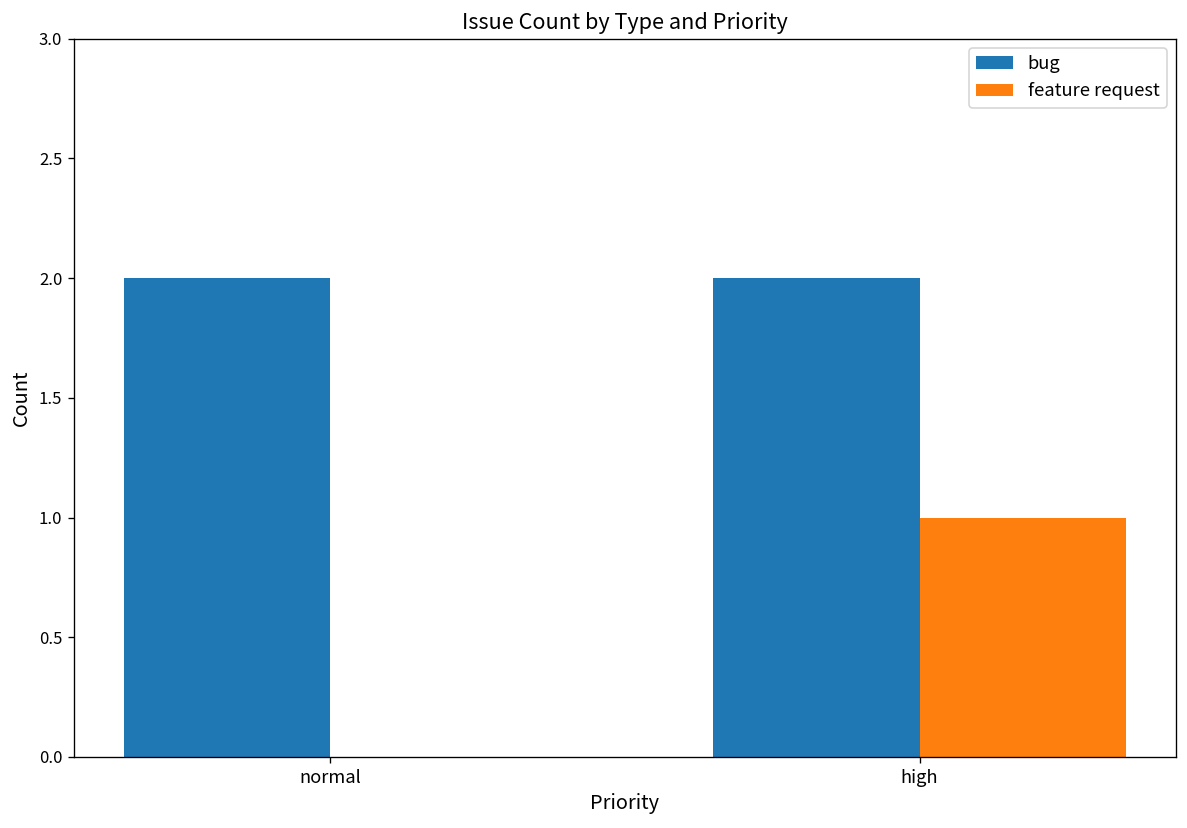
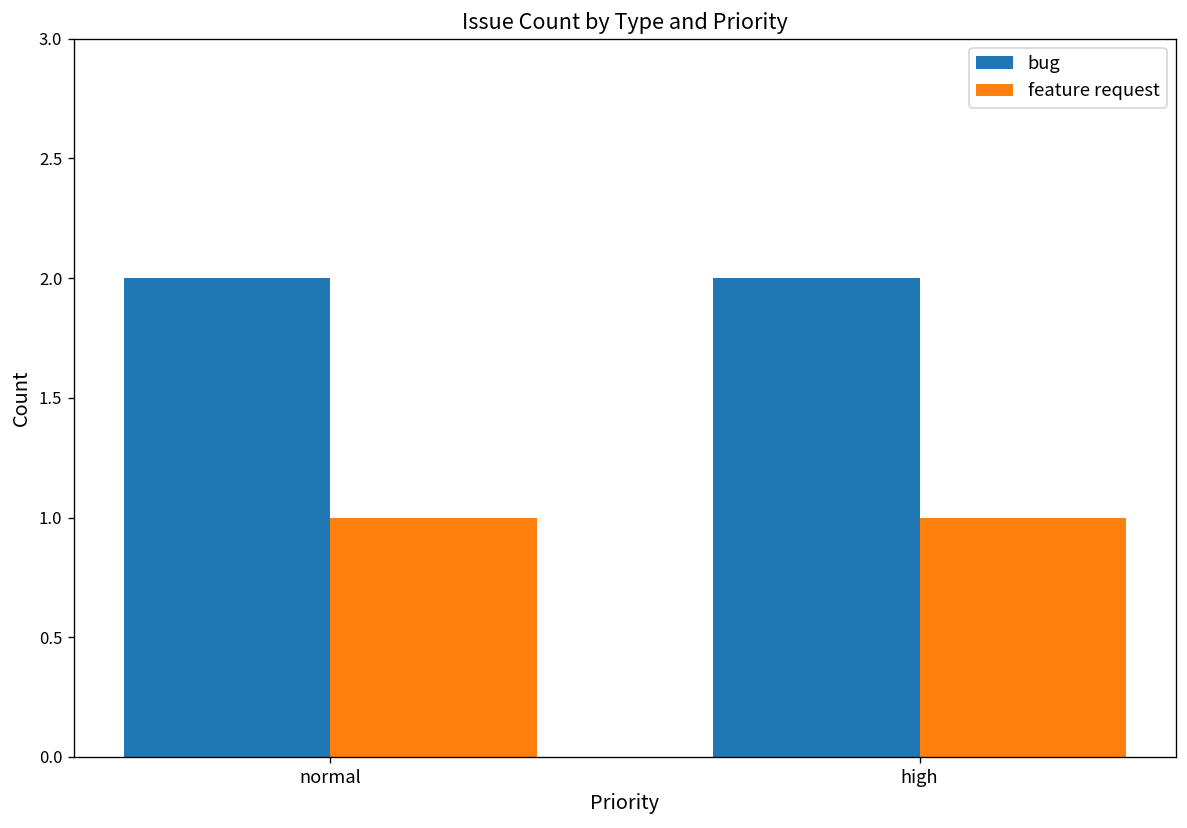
feature request, normal: 0 -> 1
